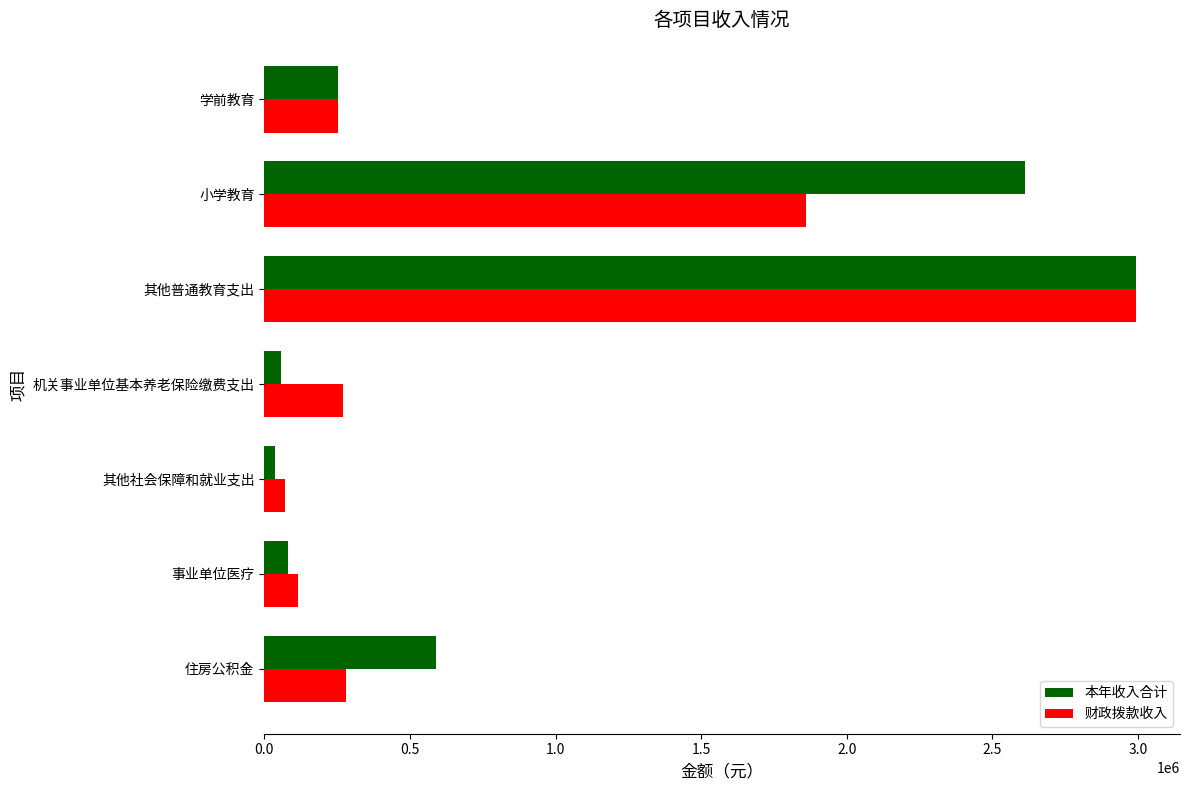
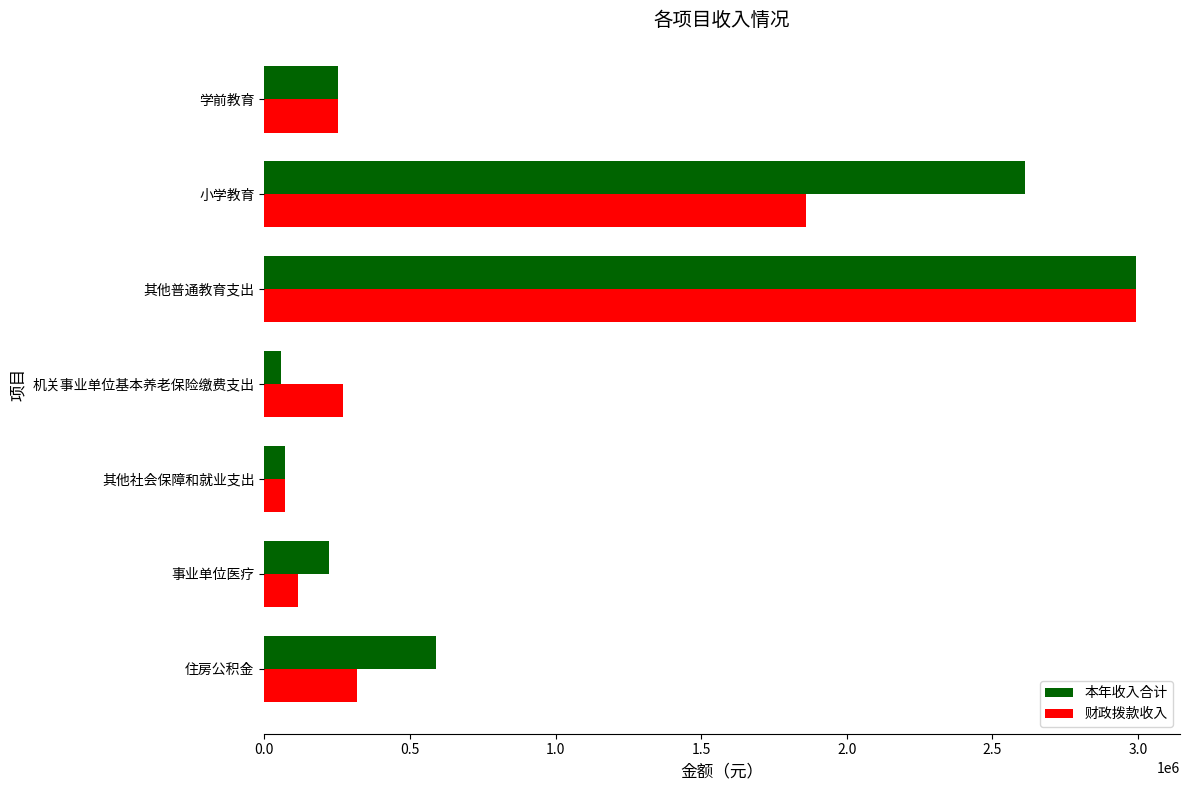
本年收入合计, 其他社会保障和就业支出: 40000 -> 70000
本年收入合计, 事业单位医疗: 80000 -> 220000
财政拨款收入, 住房公积金: 280000 -> 320000
